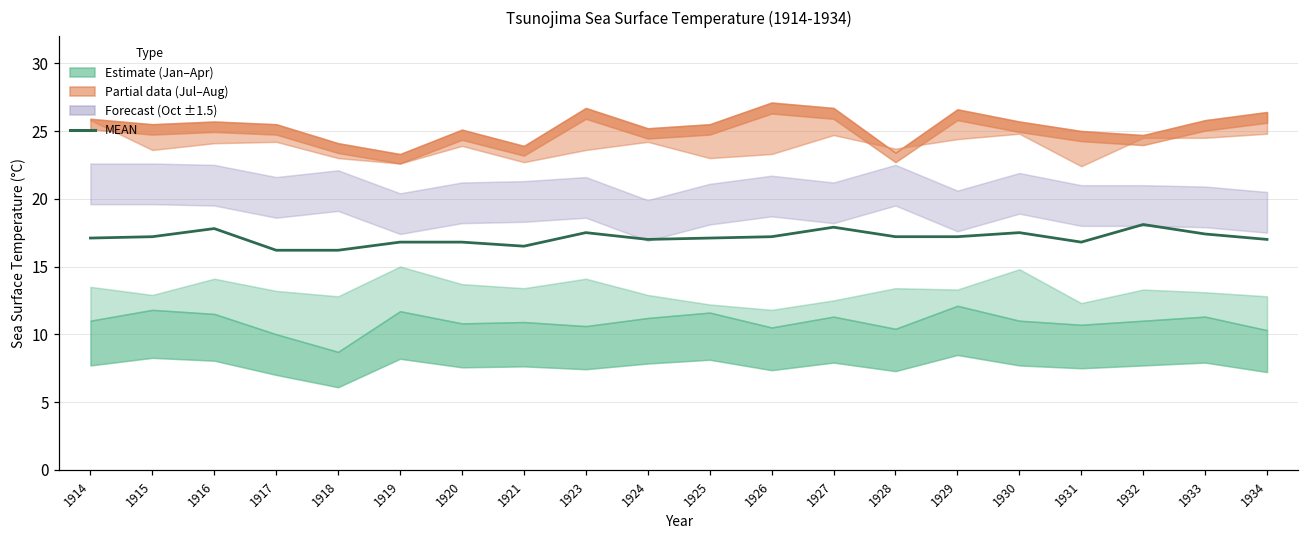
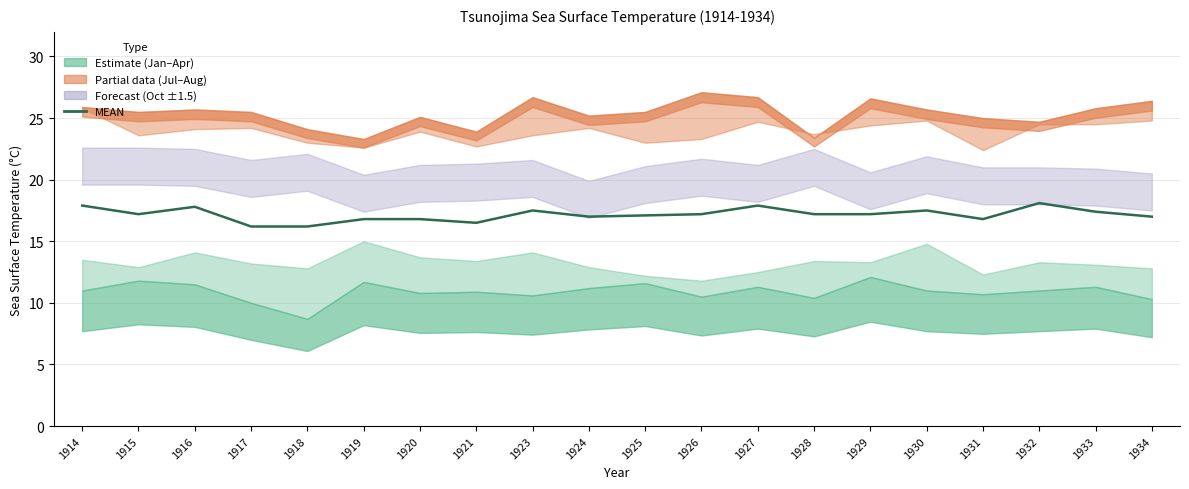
MEAN, 1914: 17.1 -> 17.9
